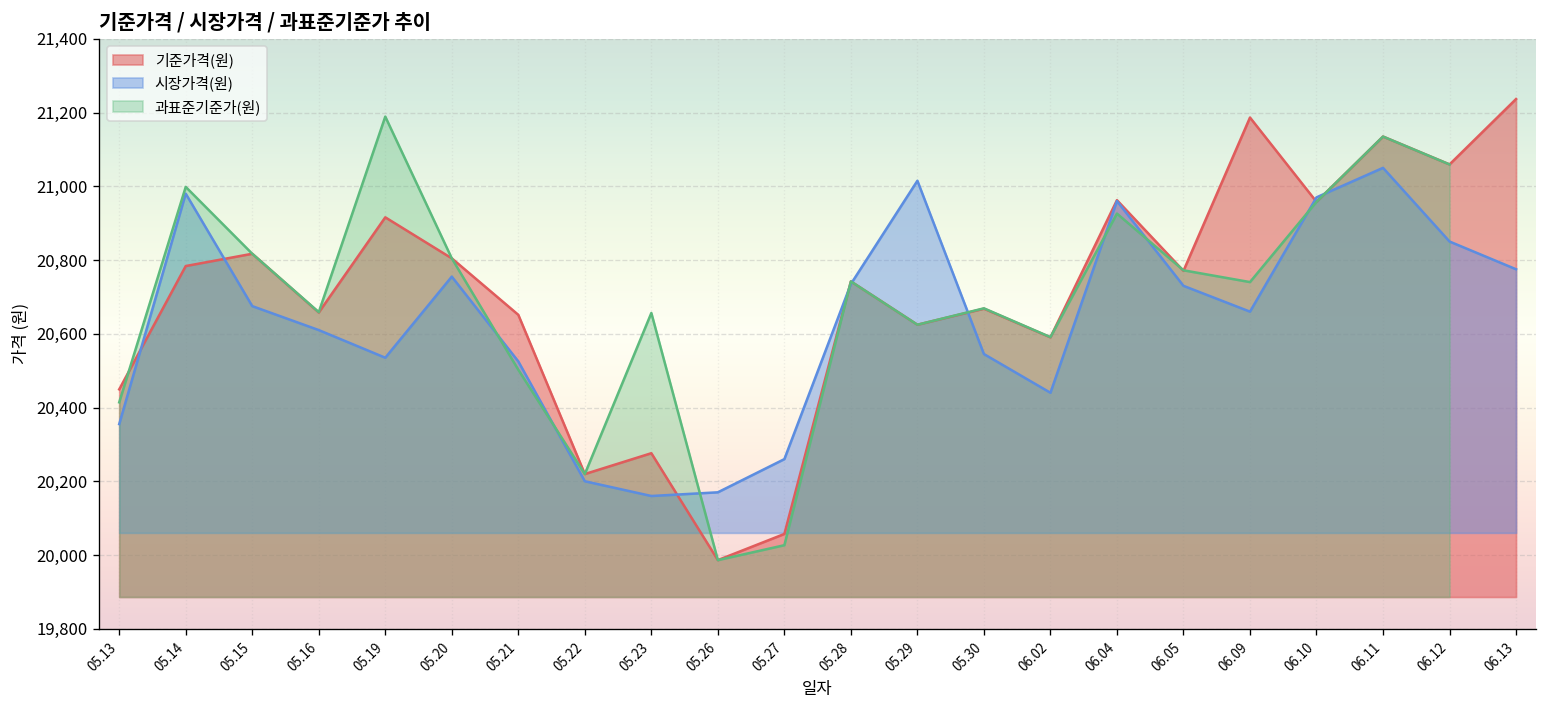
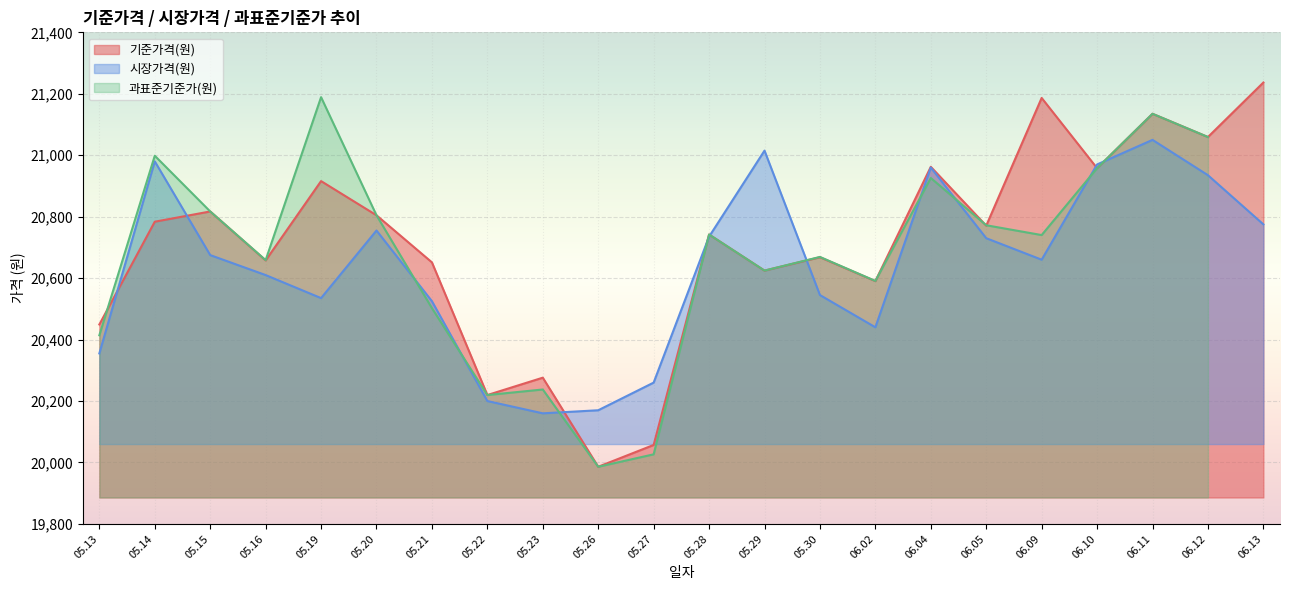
과표준기준가(원), 05.23: 20,660 -> 20,240
시장가격(원), 06.12: 20,850 -> 20,940
